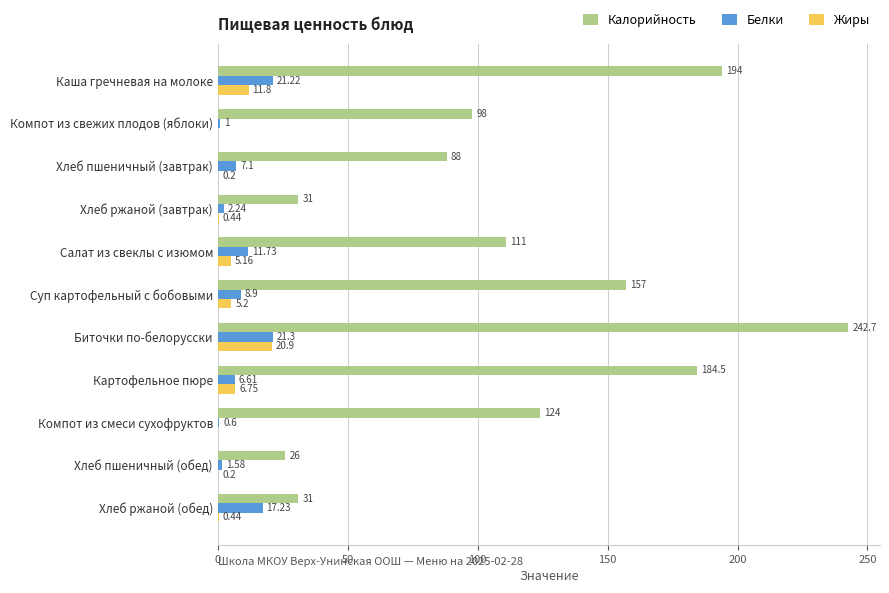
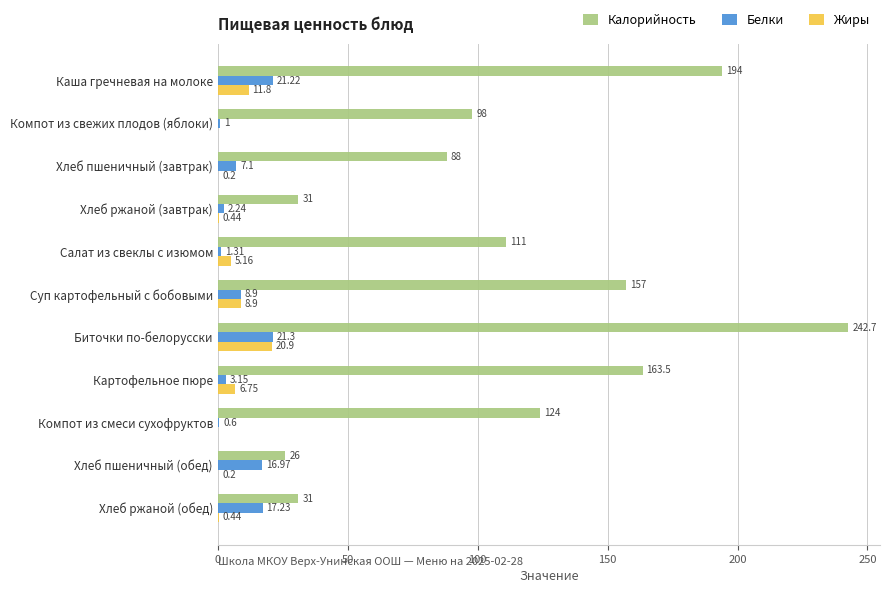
Белки, Салат из свеклы с изюмом: 11.73 -> 1.31
Жиры, Суп картофельный с бобовыми: 5.2 -> 8.9
Калорийность, Картофельное пюре: 184.5 -> 163.5
Белки, Картофельное пюре: 6.61 -> 3.15
Белки, Хлеб пшеничный (обед): 1.58 -> 16.97
